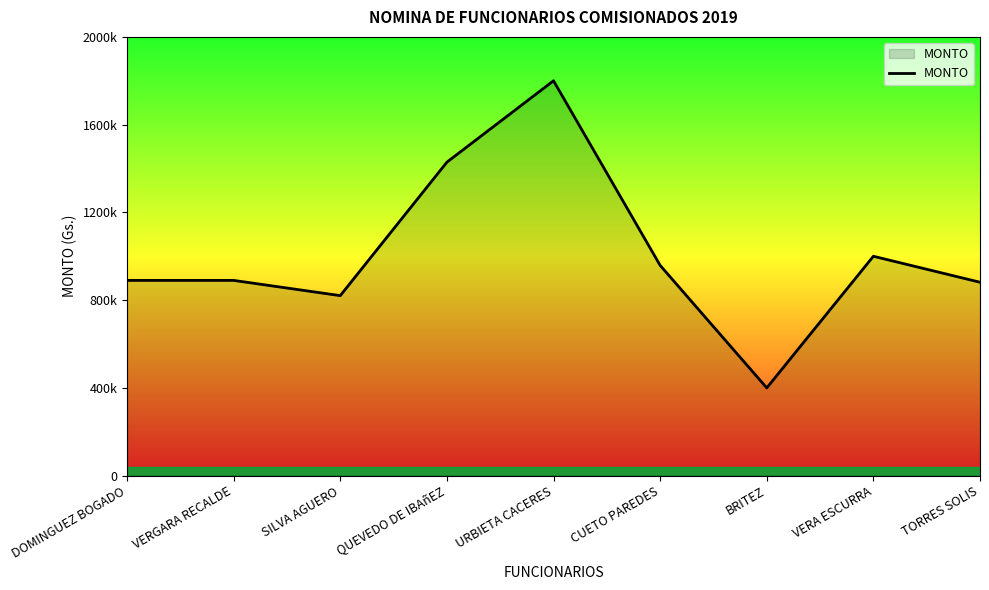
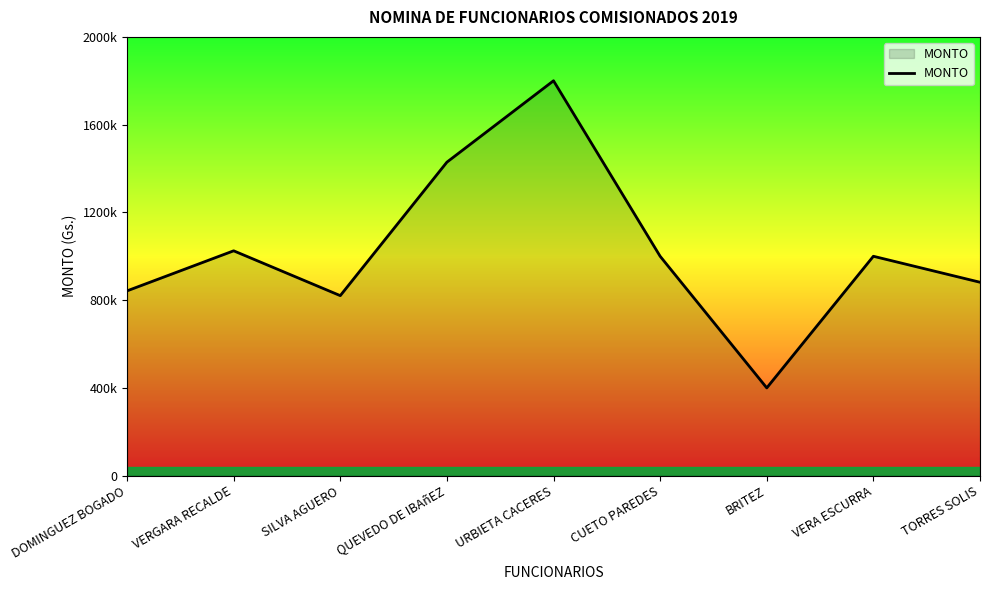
DOMINGUEZ BOGADO: 890000 -> 840000
VERGARA RECALDE: 890000 -> 1020000
CUETO PAREDES: 960000 -> 1000000
